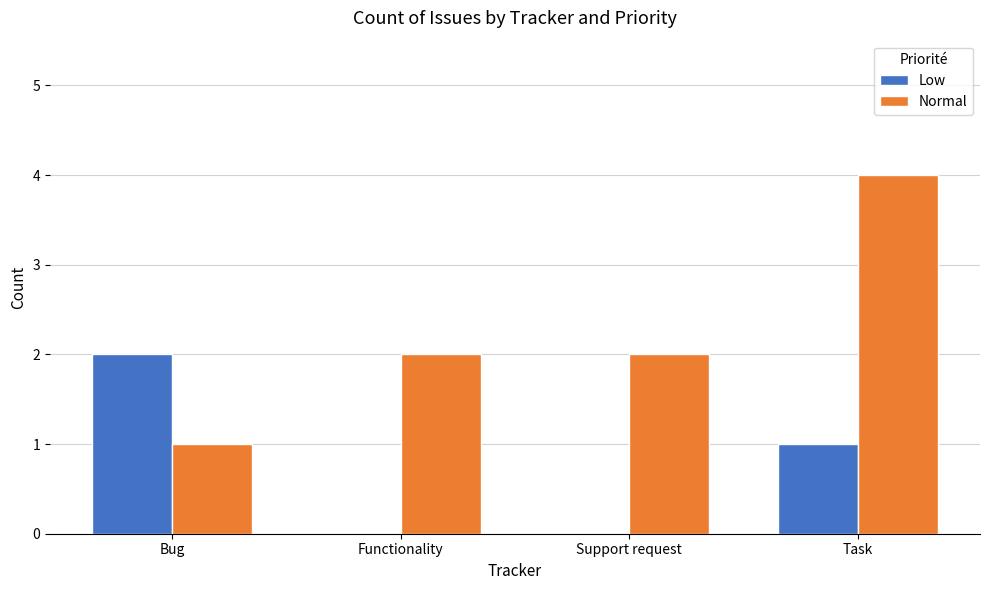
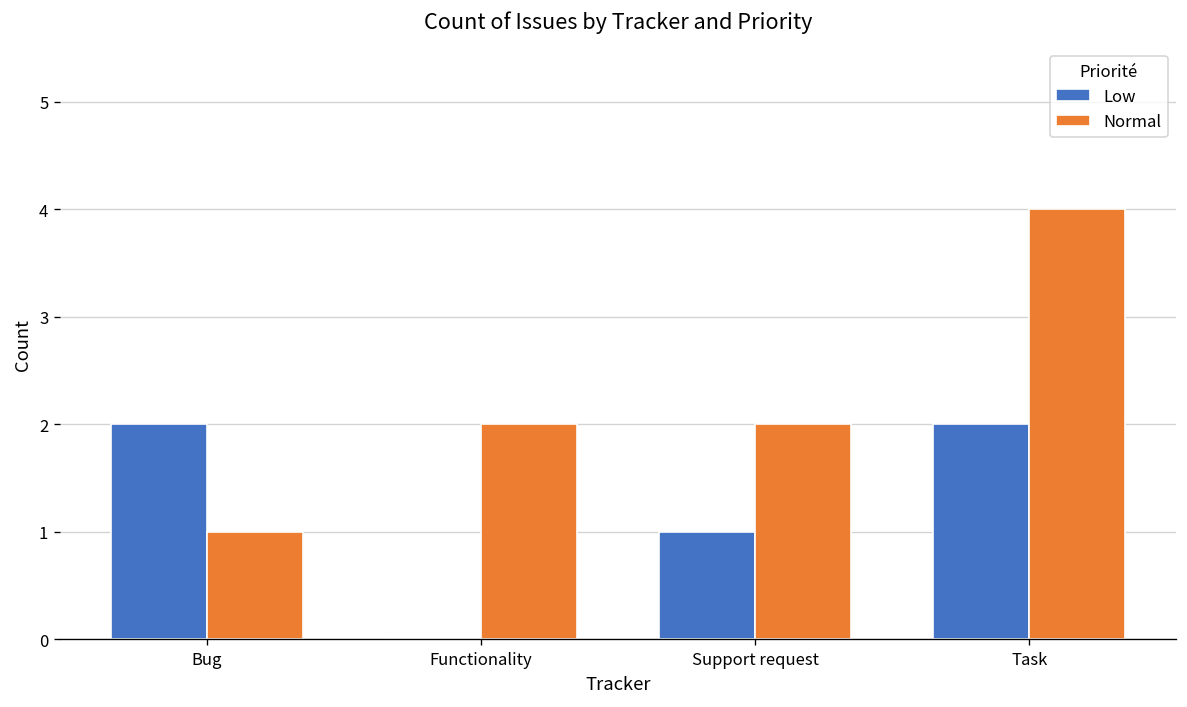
Low, Support request: 0 -> 1
Low, Task: 1 -> 2
